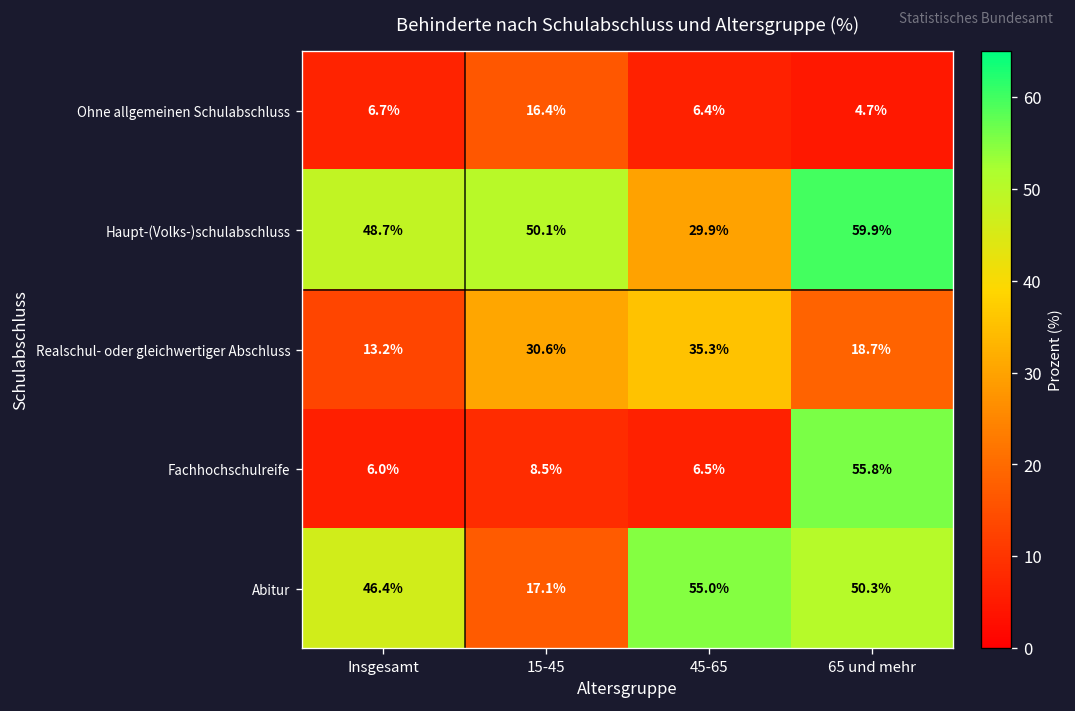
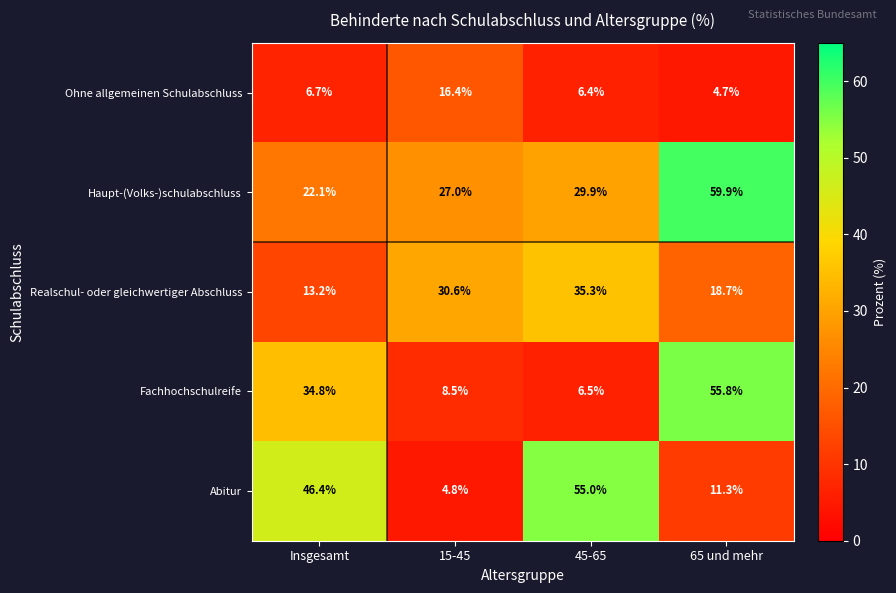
Haupt-(Volks-)schulabschluss, Insgesamt: 48.7% -> 22.1%
Haupt-(Volks-)schulabschluss, 15-45: 50.1% -> 27.0%
Fachhochschulreife, Insgesamt: 6.0% -> 34.8%
Abitur, 15-45: 17.1% -> 4.8%
Abitur, 65 und mehr: 50.3% -> 11.3%
